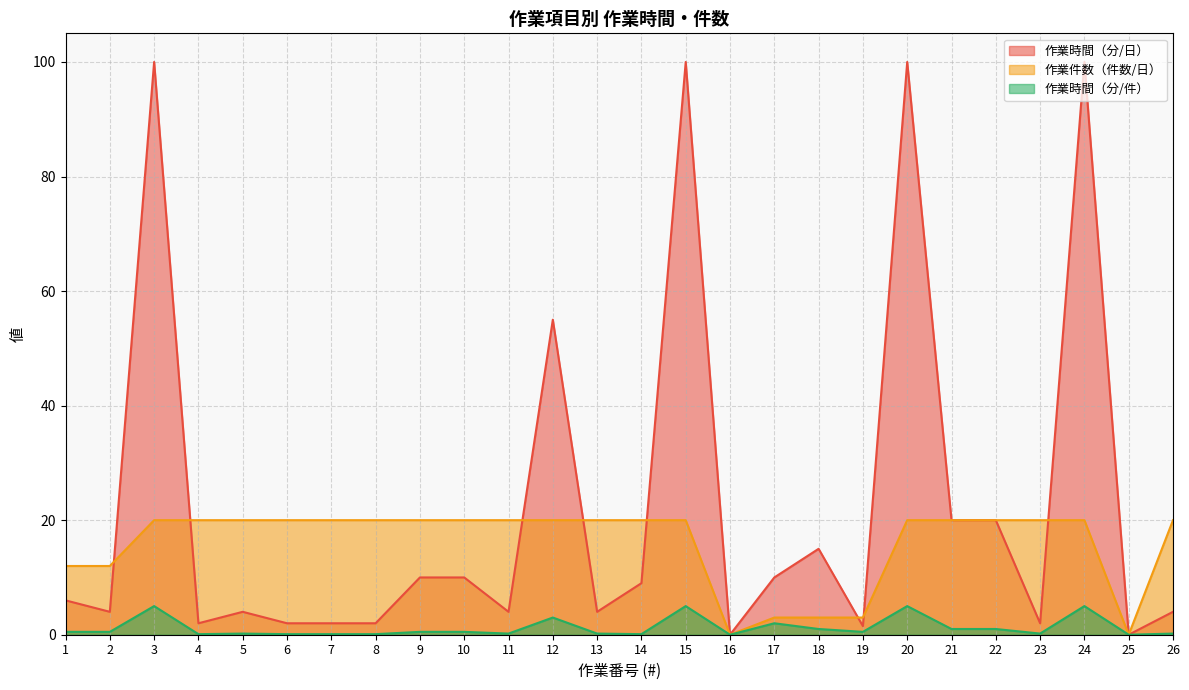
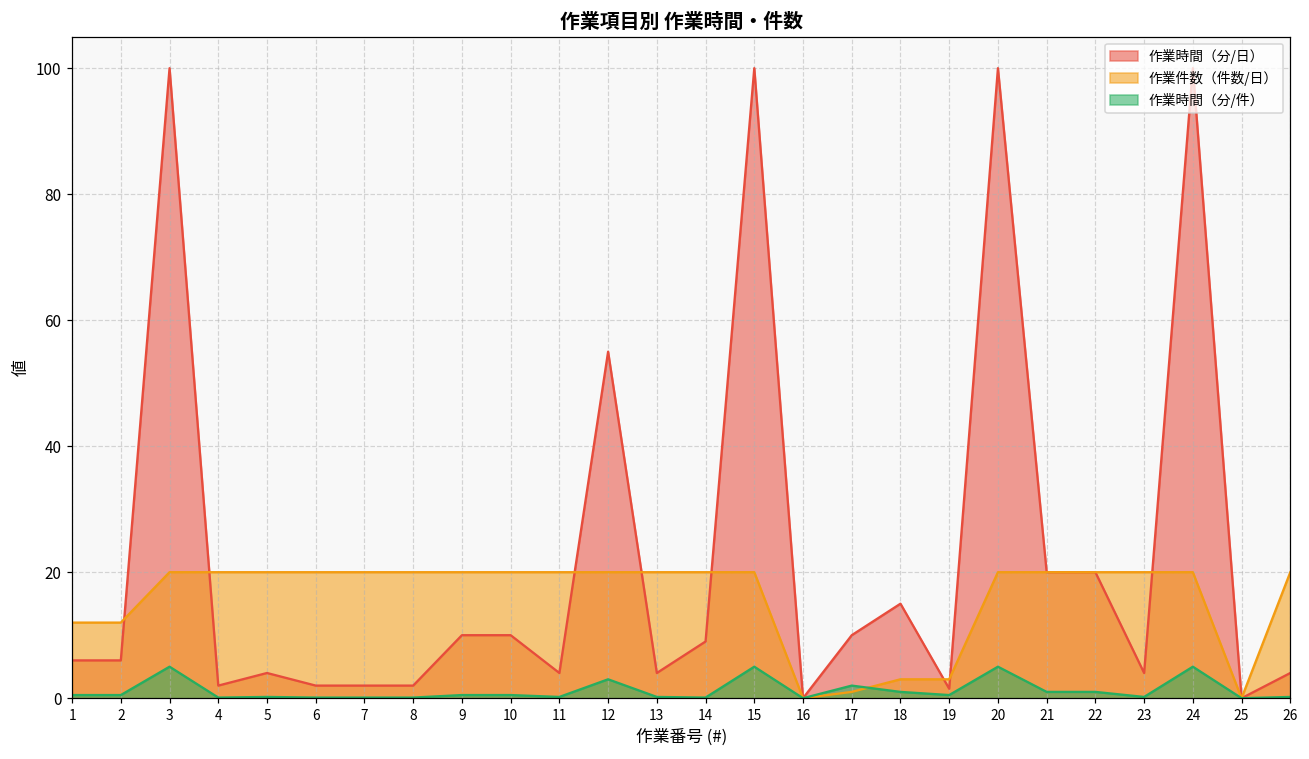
作業時間（分/日）, 2: 4 -> 6
作業件数（件数/日）, 17: 3 -> 1
作業時間（分/日）, 23: 2 -> 4
